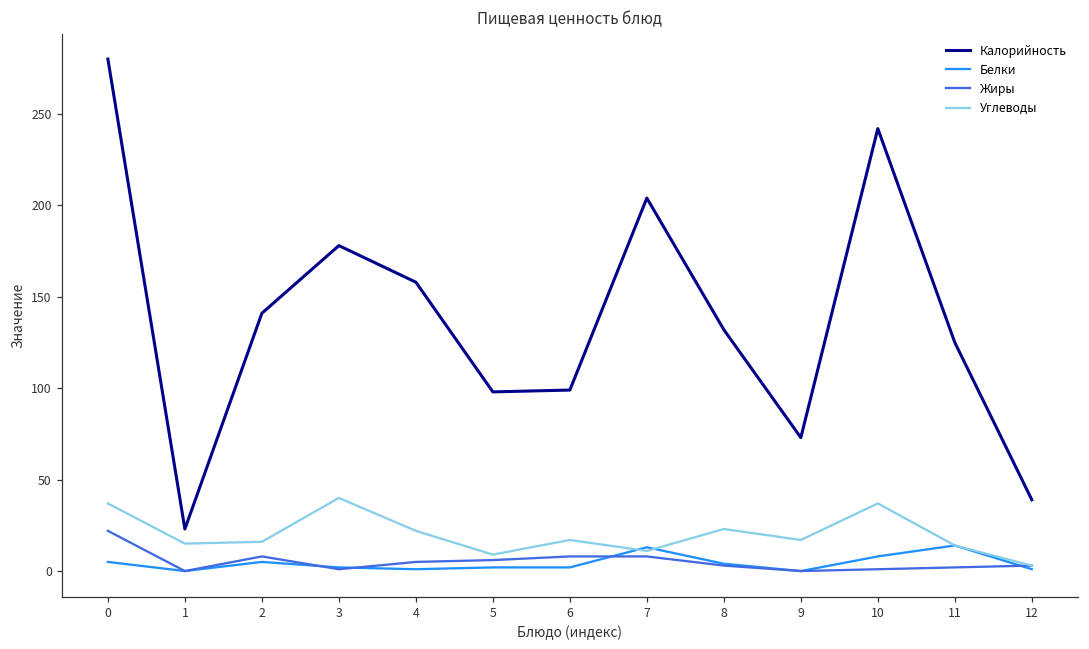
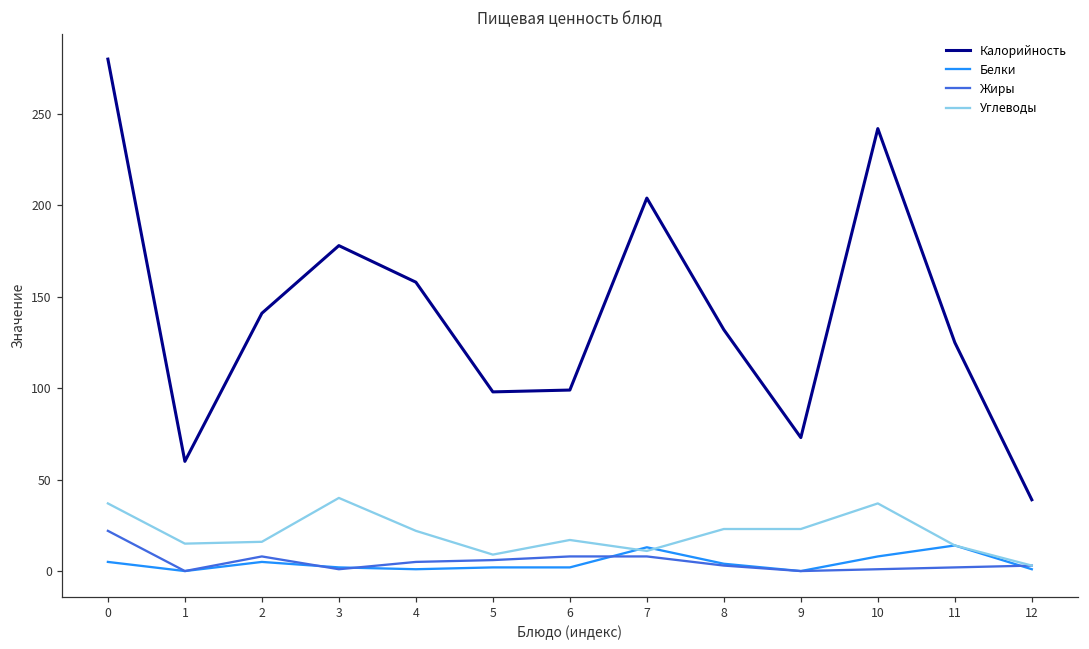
Калорийность, 1: 23 -> 60
Углеводы, 9: 17 -> 23
